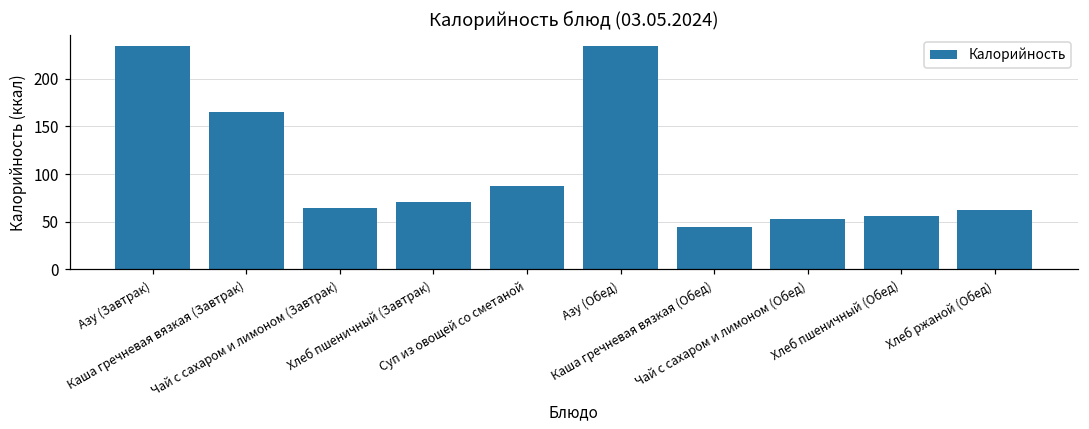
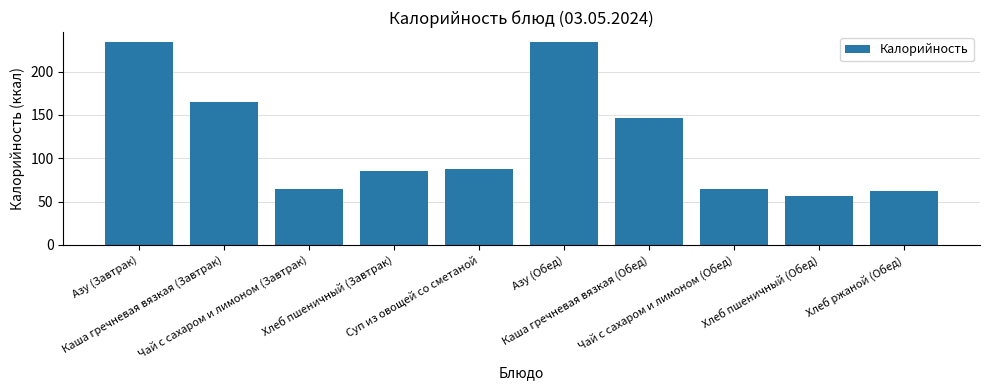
Хлеб пшеничный (Завтрак): 70 -> 90
Каша гречневая вязкая (Обед): 40 -> 150
Чай с сахаром и лимоном (Обед): 50 -> 60
